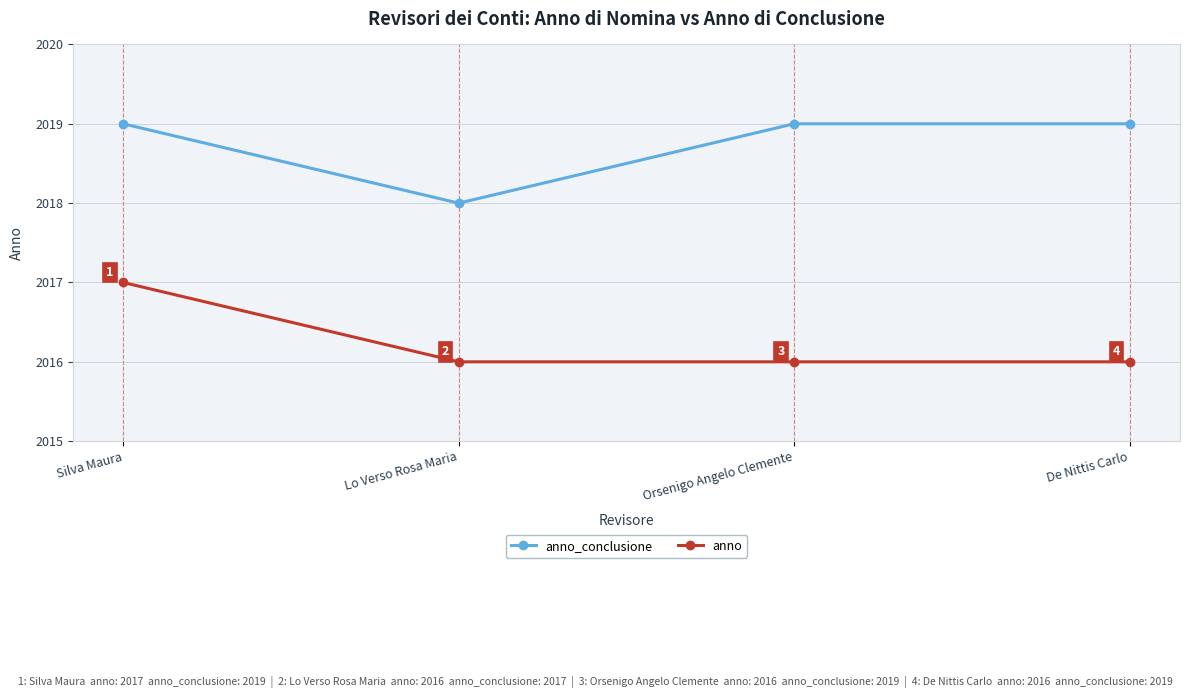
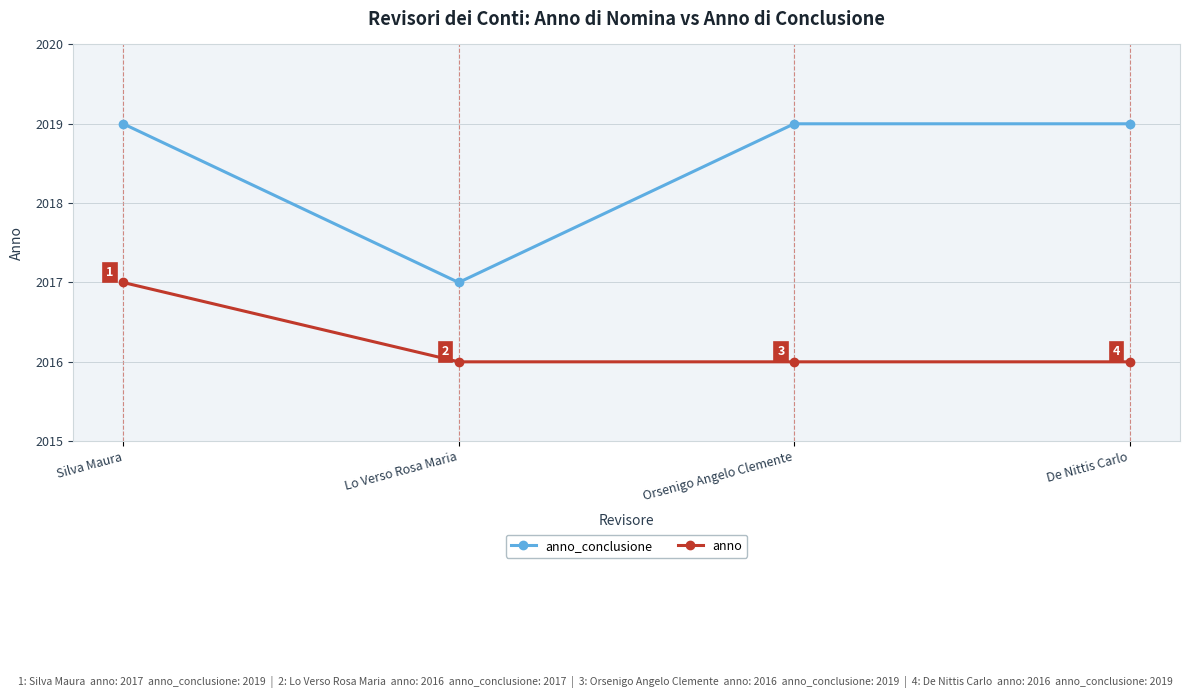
anno_conclusione, Lo Verso Rosa Maria: 2018 -> 2017
